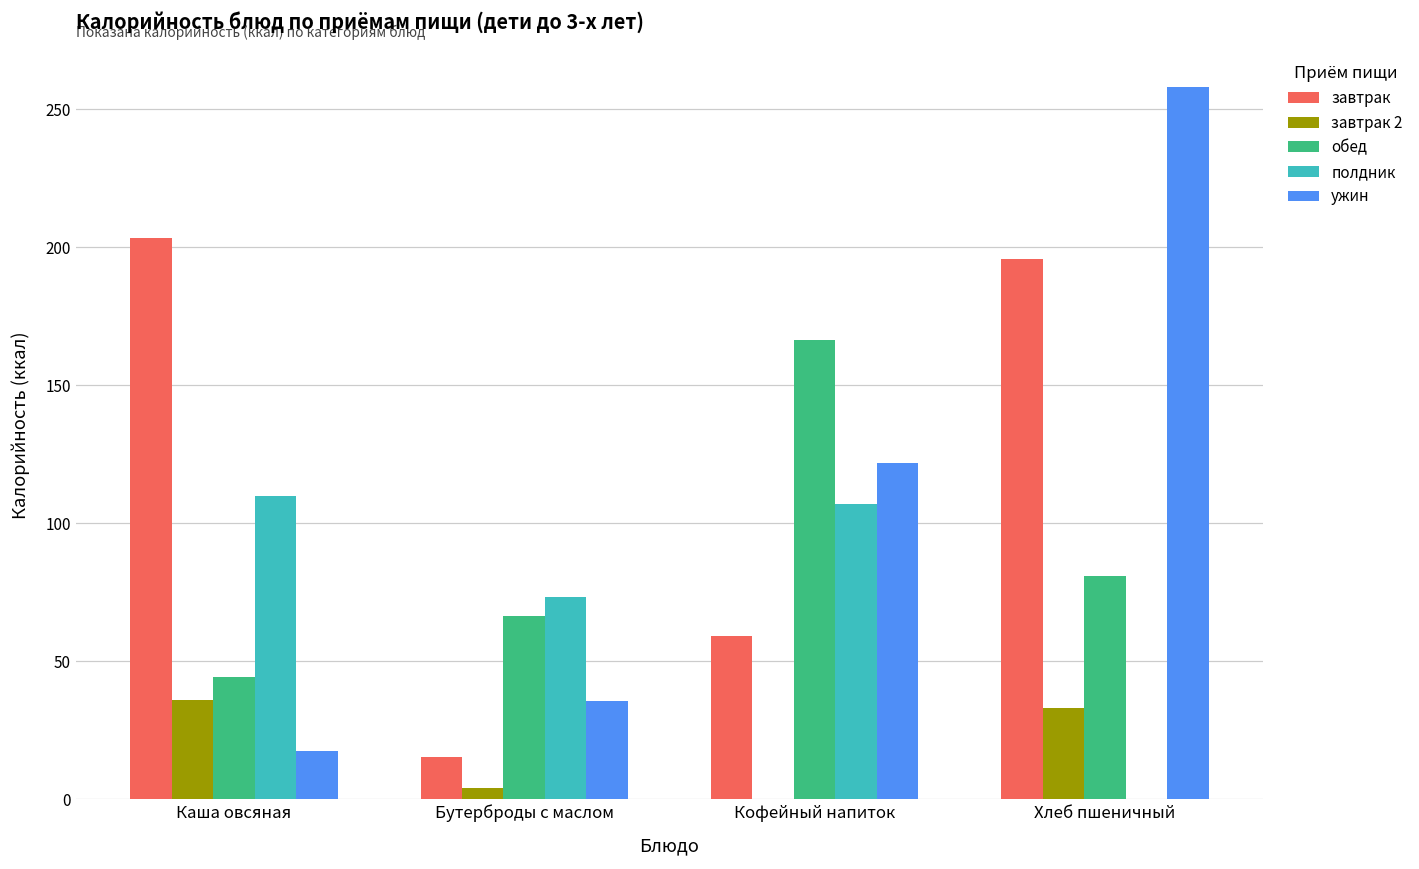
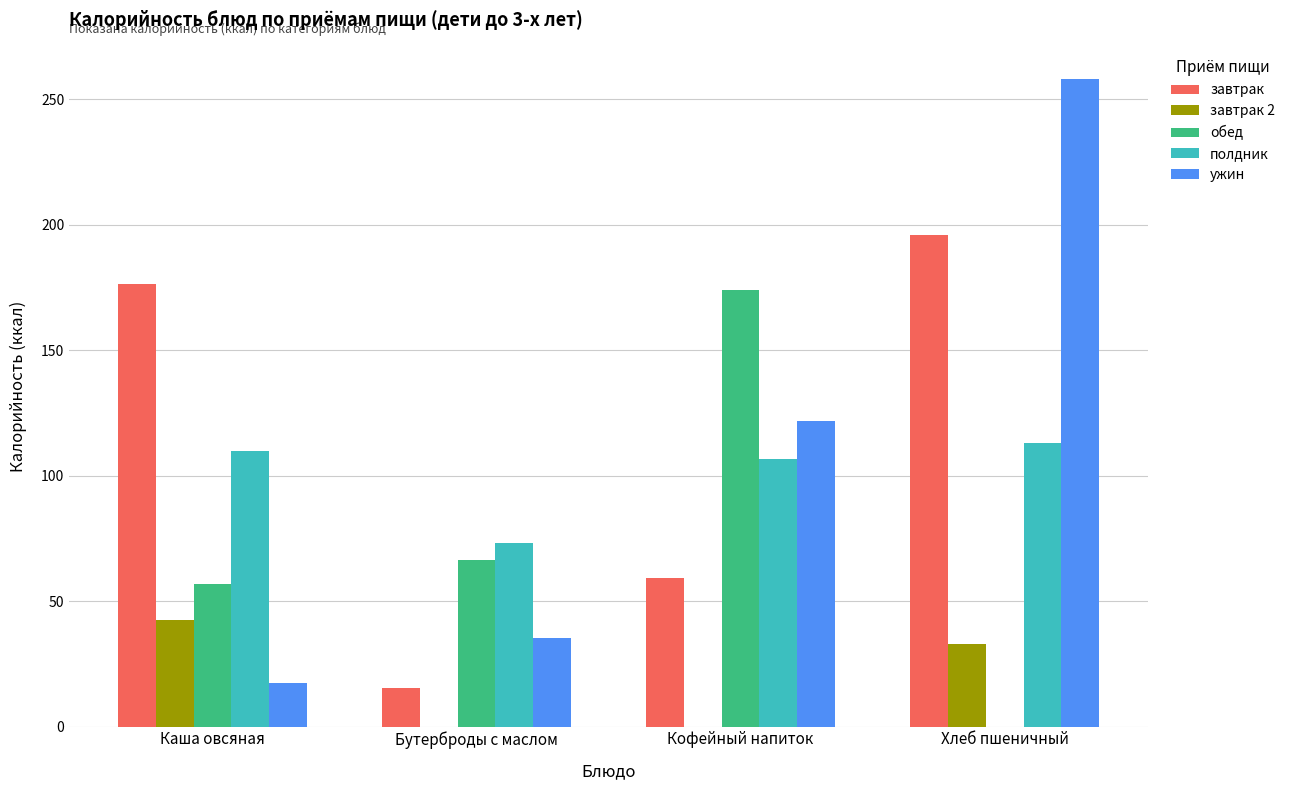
завтрак, Каша овсяная: 203 -> 177
завтрак 2, Каша овсяная: 36 -> 42
обед, Каша овсяная: 44 -> 57
завтрак 2, Бутерброды с маслом: 4 -> 0
обед, Кофейный напиток: 166 -> 174
обед, Хлеб пшеничный: 81 -> 0
полдник, Хлеб пшеничный: 0 -> 113
